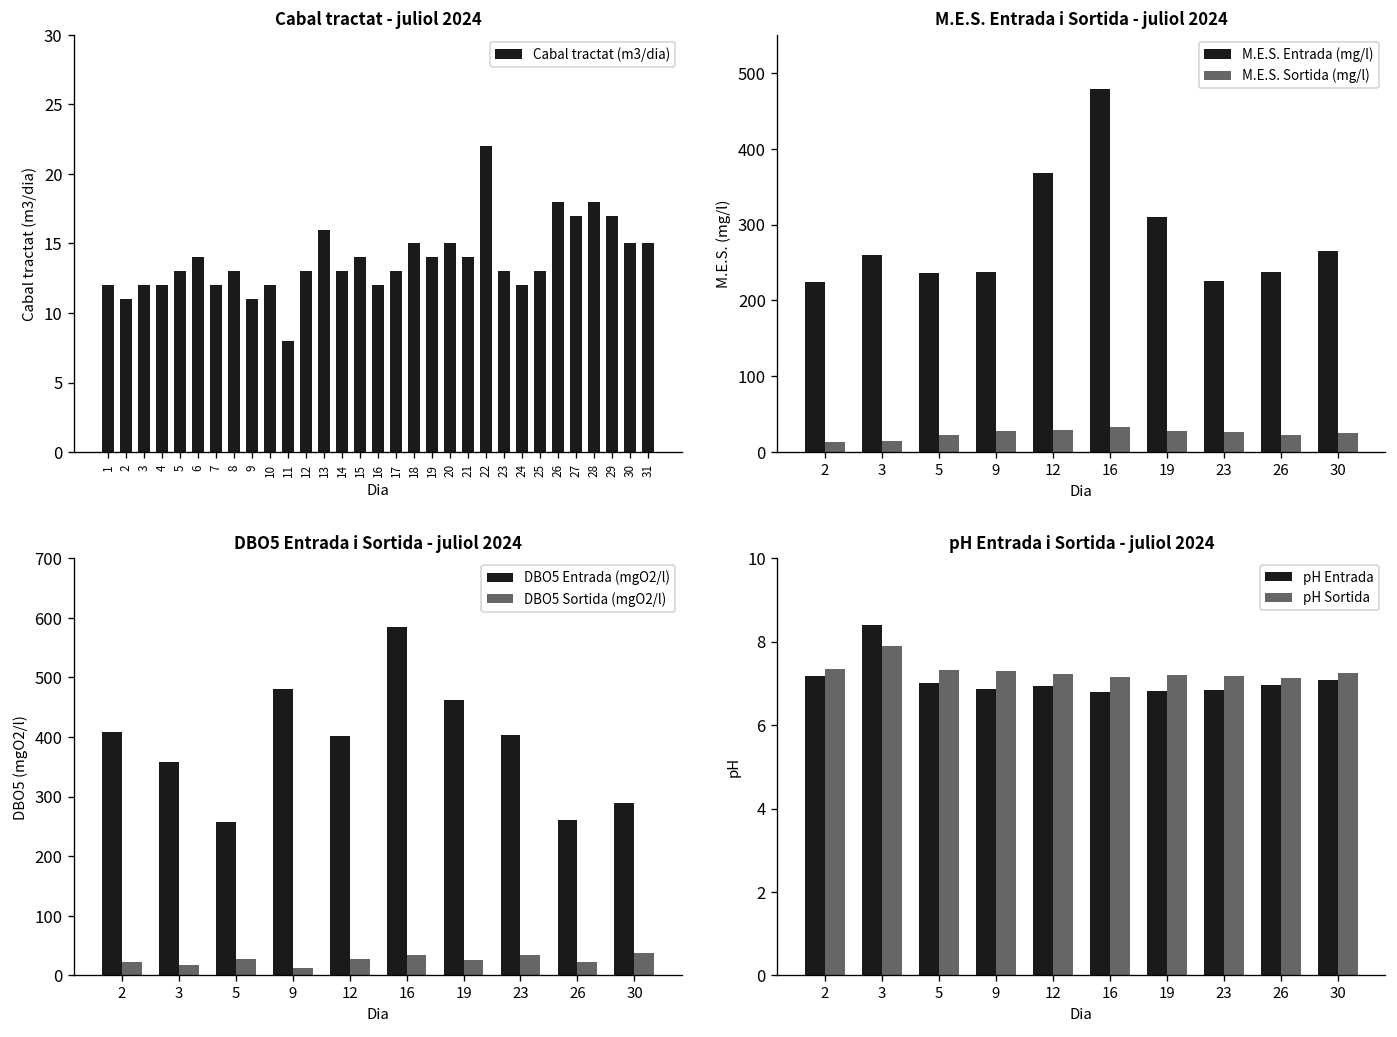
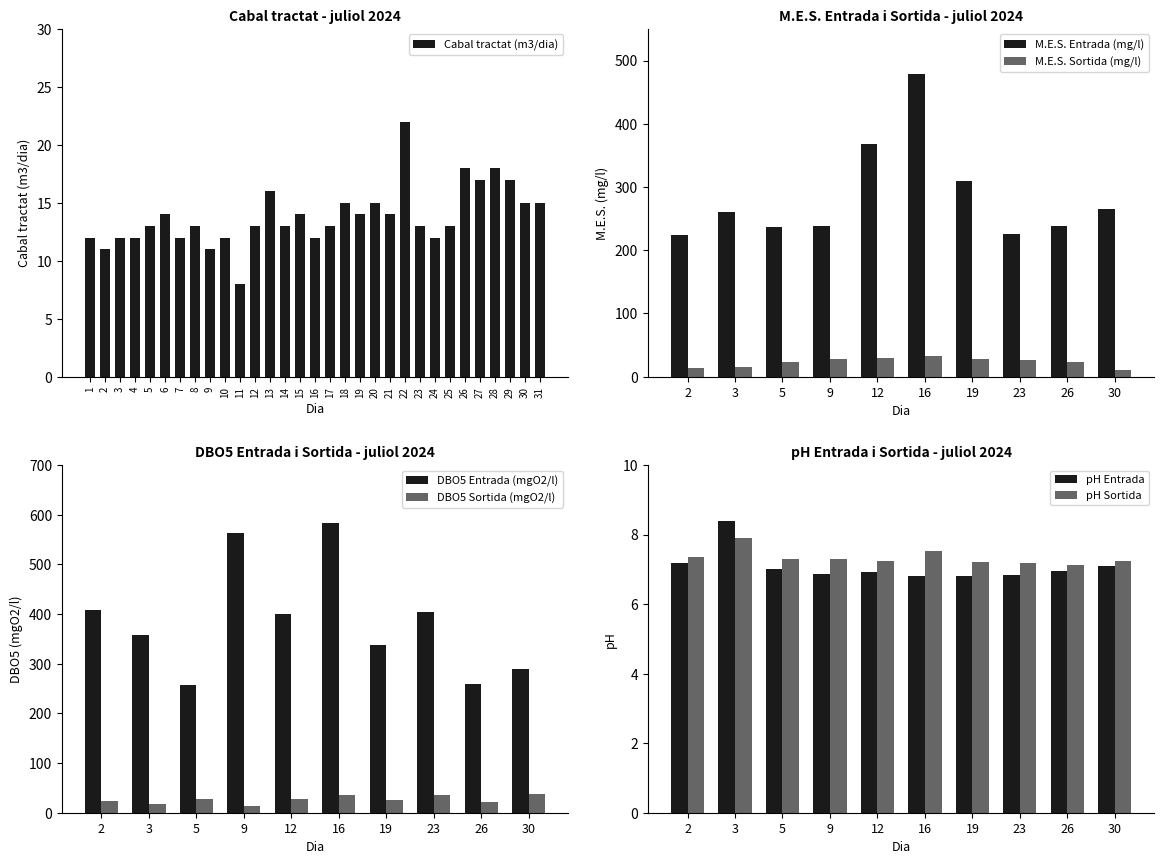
M.E.S. Entrada i Sortida - juliol 2024, M.E.S. Sortida (mg/l), 30: 30 -> 10
DBO5 Entrada i Sortida - juliol 2024, DBO5 Entrada (mgO2/l), 9: 480 -> 560
DBO5 Entrada i Sortida - juliol 2024, DBO5 Entrada (mgO2/l), 19: 460 -> 340
pH Entrada i Sortida - juliol 2024, pH Sortida, 16: 7.2 -> 7.5
